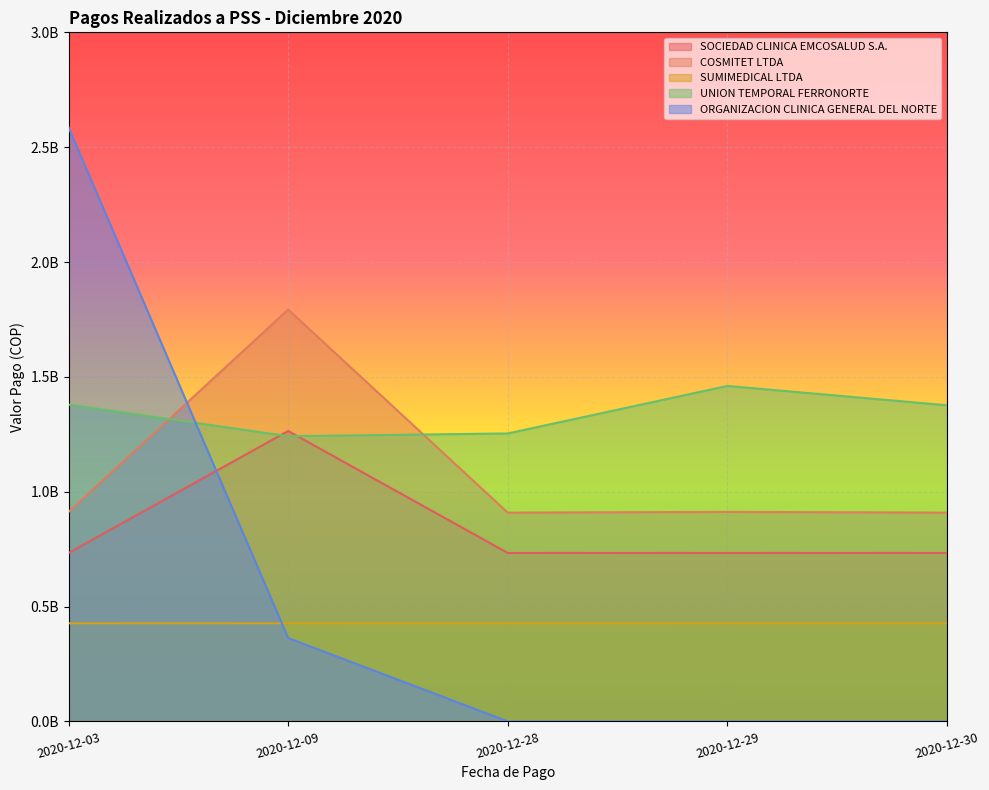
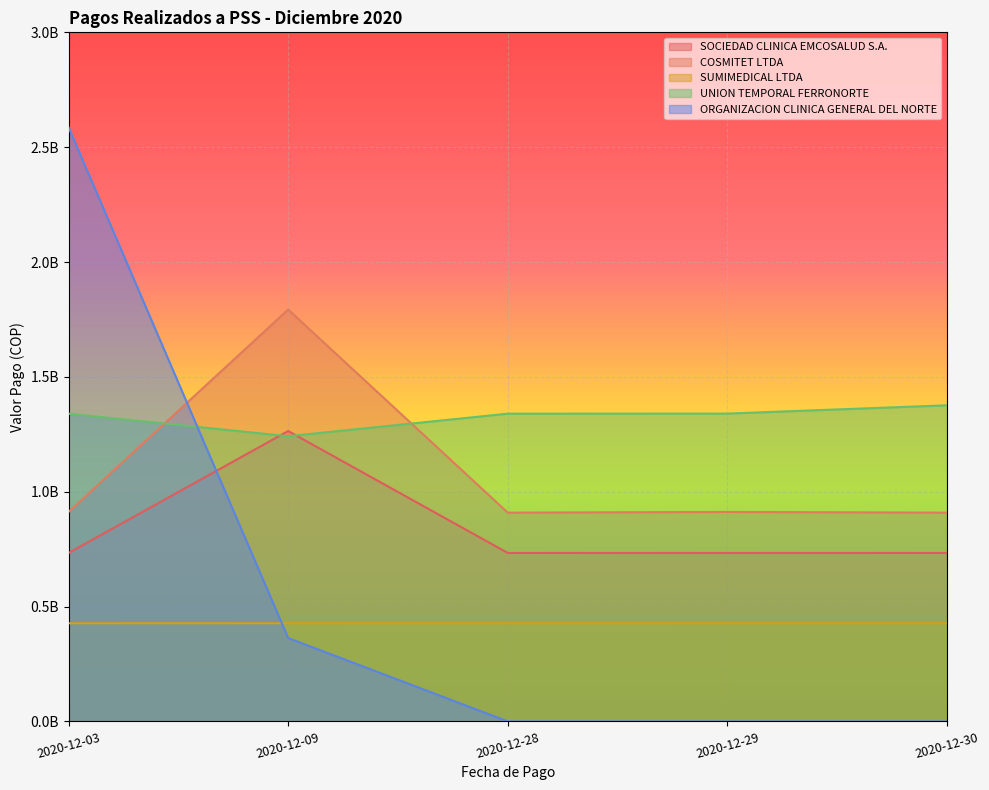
UNION TEMPORAL FERRONORTE, 2020-12-03: 1380000000 -> 1340000000
UNION TEMPORAL FERRONORTE, 2020-12-28: 1250000000 -> 1340000000
UNION TEMPORAL FERRONORTE, 2020-12-29: 1460000000 -> 1340000000
